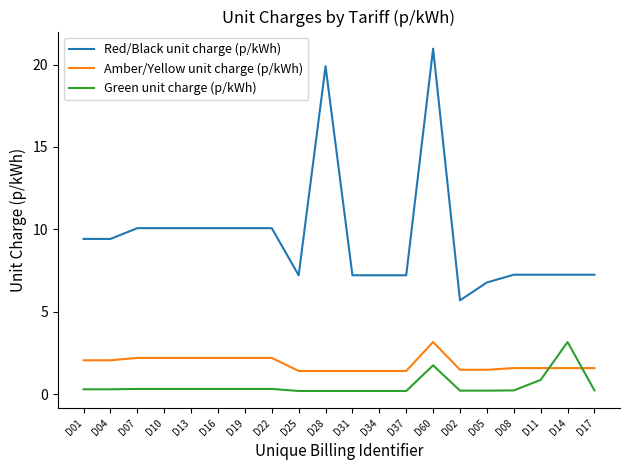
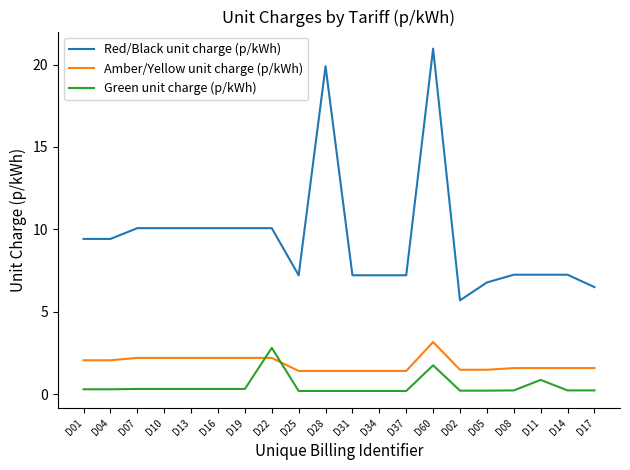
Green unit charge (p/kWh), D22: 0.3 -> 2.8
Green unit charge (p/kWh), D14: 3.2 -> 0.2
Red/Black unit charge (p/kWh), D17: 7.2 -> 6.5
